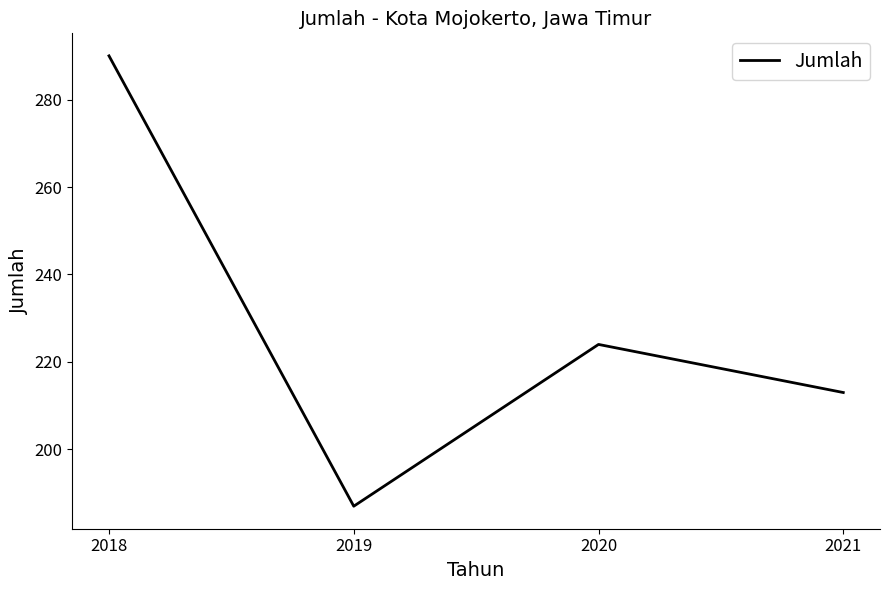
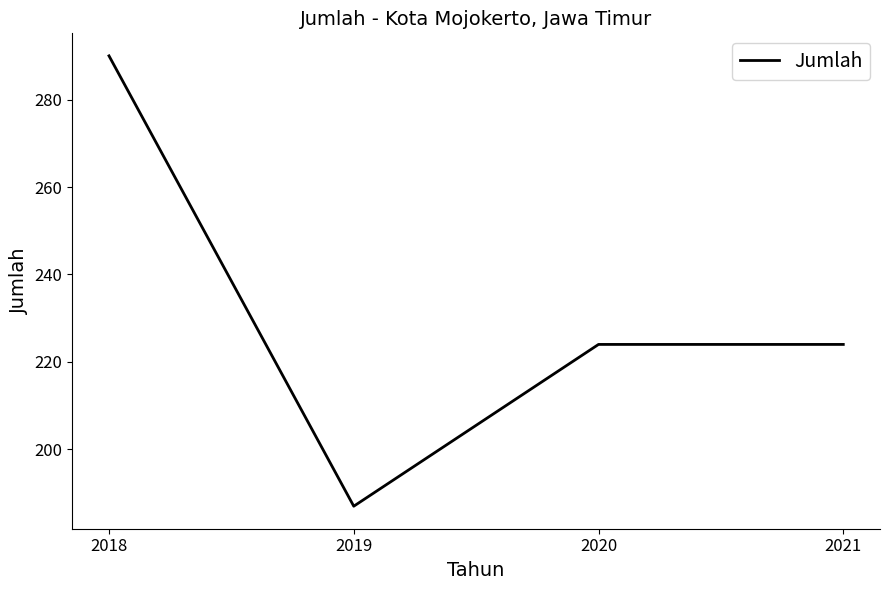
2021: 213 -> 224
